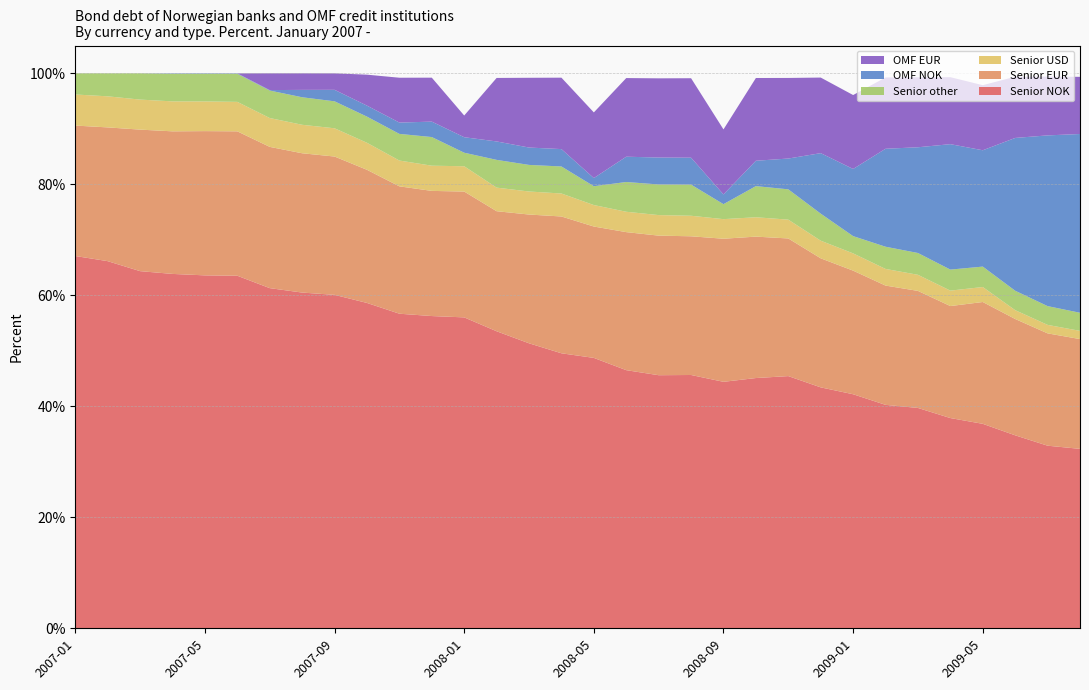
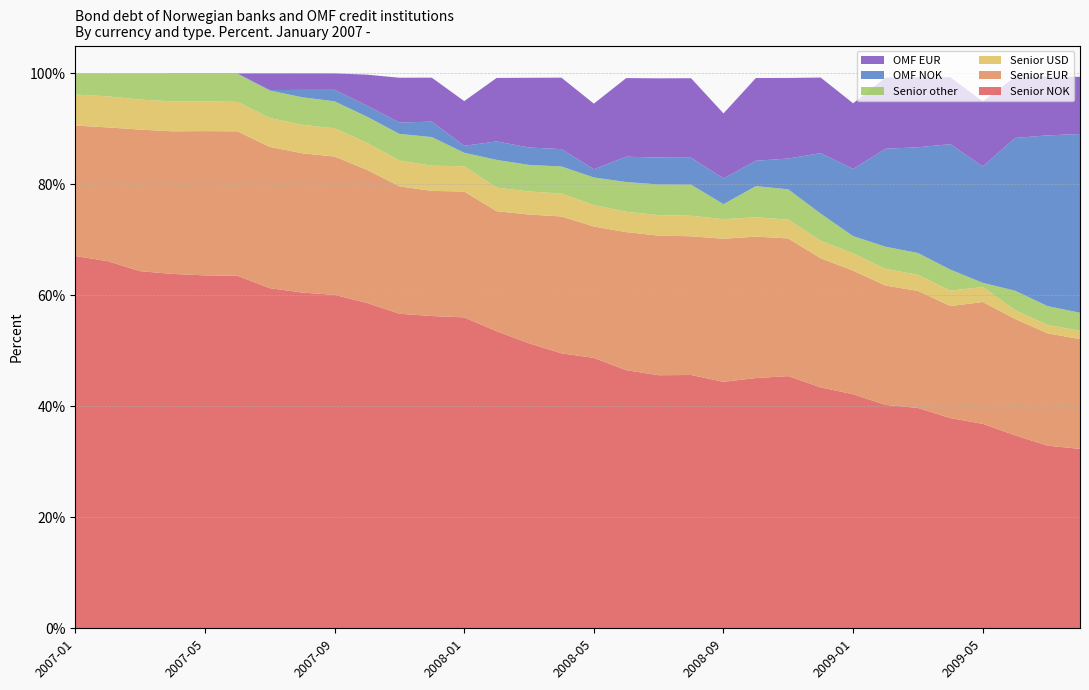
OMF NOK, 2008-01: 3% -> 1%
OMF EUR, 2008-01: 4% -> 8%
Senior other, 2008-05: 3% -> 5%
OMF NOK, 2008-09: 2% -> 5%
OMF EUR, 2009-01: 13% -> 12%
Senior other, 2009-05: 4% -> 1%
